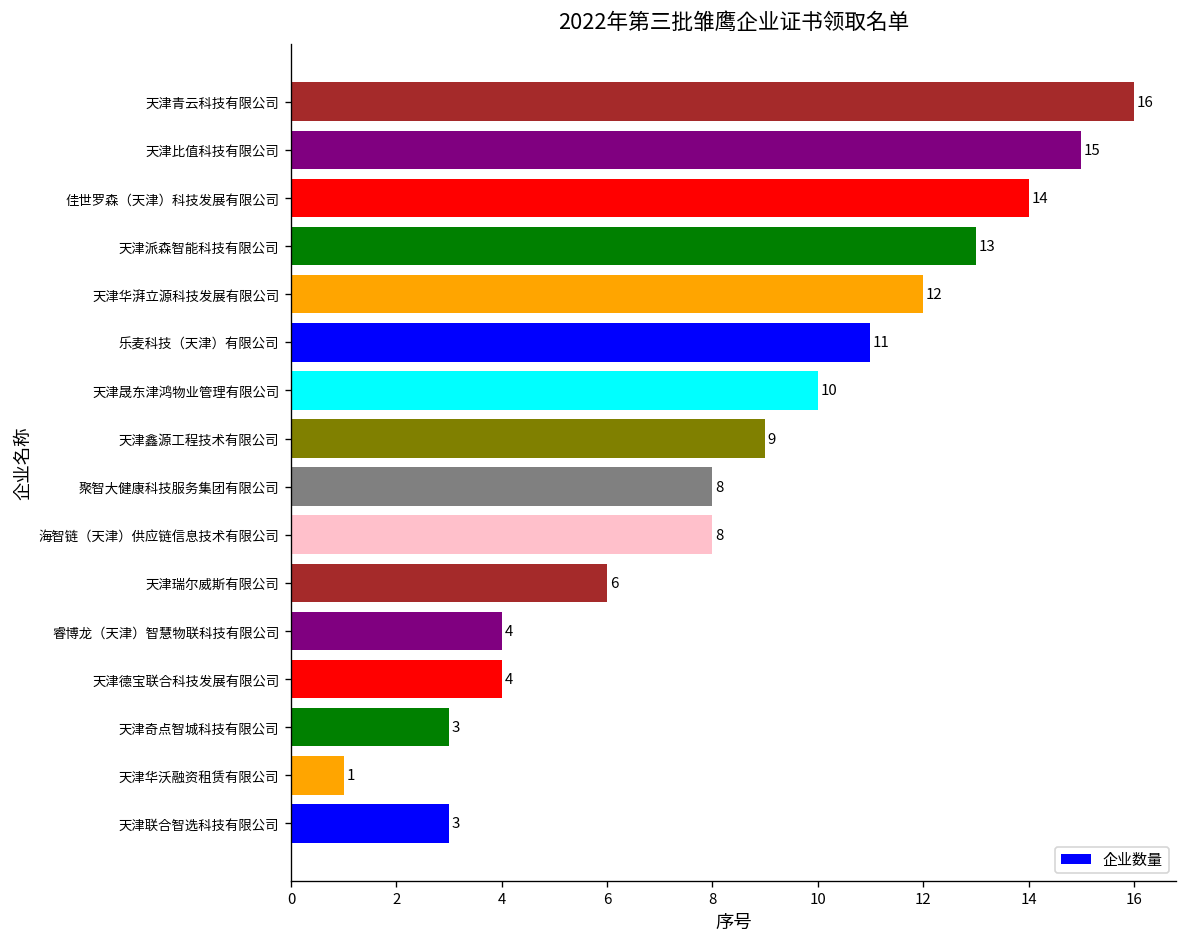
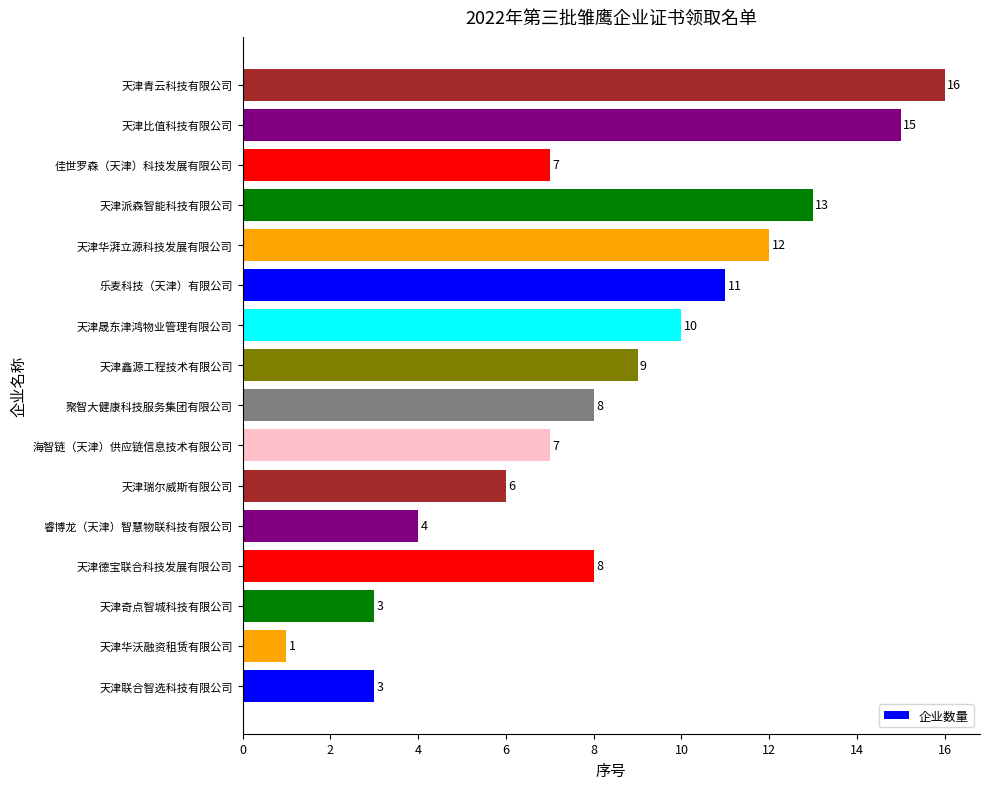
佳世罗森（天津）科技发展有限公司: 14 -> 7
海智链（天津）供应链信息技术有限公司: 8 -> 7
天津德宝联合科技发展有限公司: 4 -> 8
